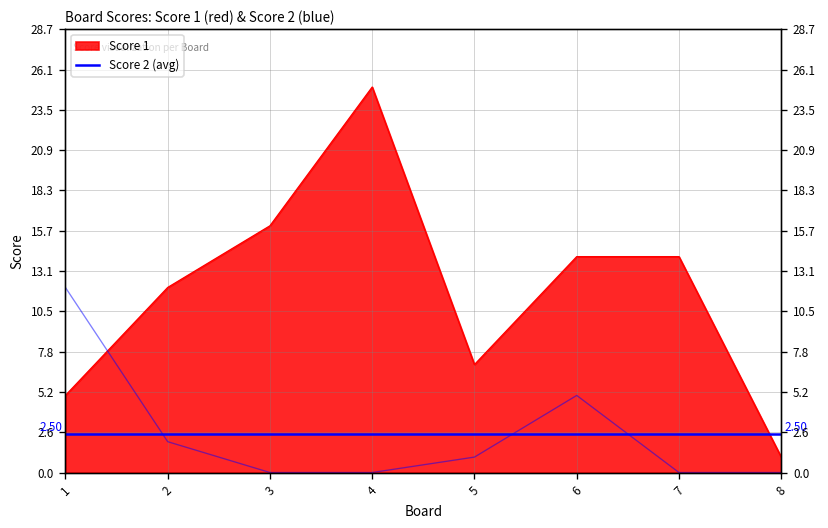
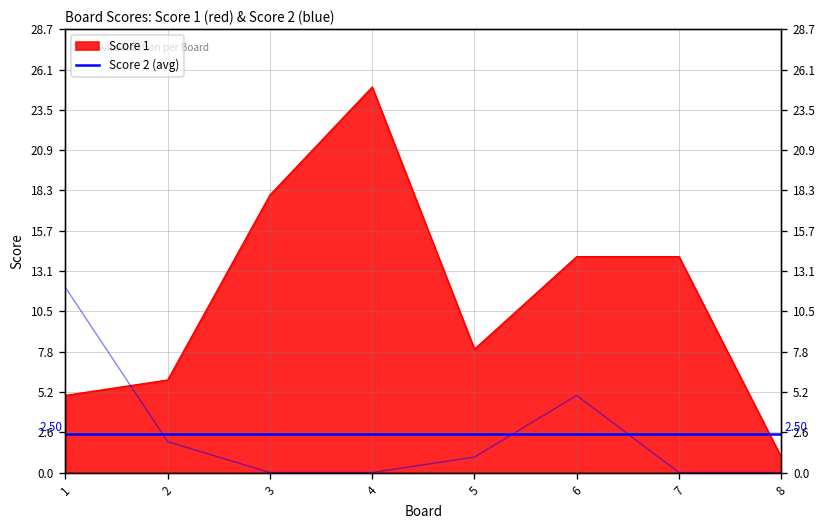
Score 1, 2: 12 -> 6
Score 1, 3: 16 -> 18
Score 1, 5: 7 -> 8
